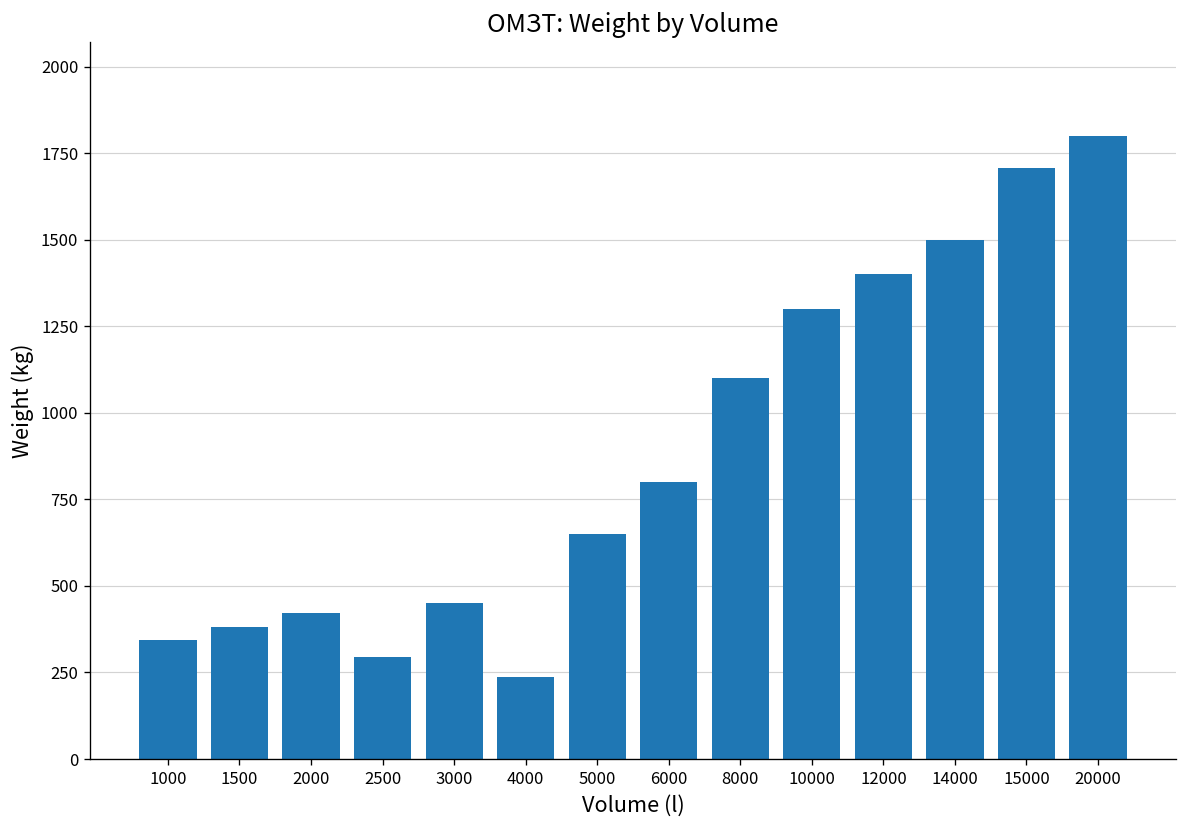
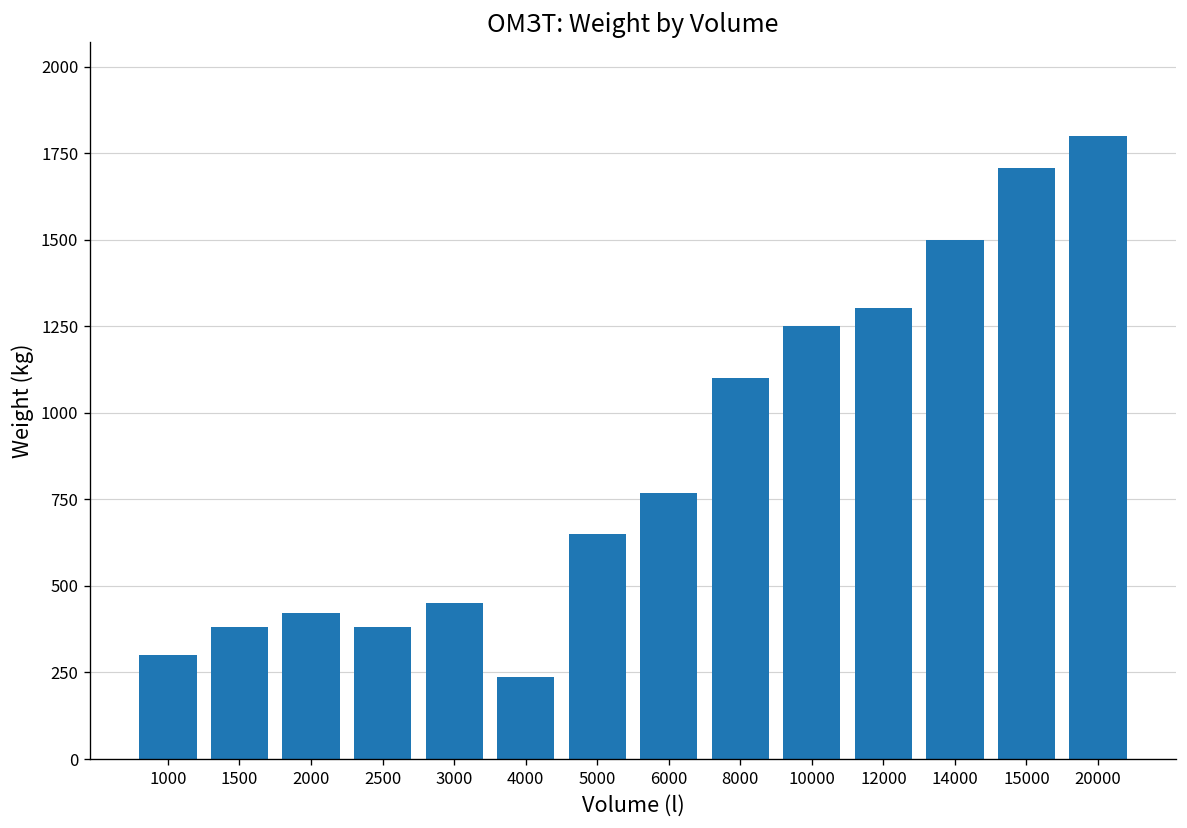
1000: 340 -> 300
2500: 300 -> 380
6000: 800 -> 770
10000: 1300 -> 1250
12000: 1400 -> 1300
